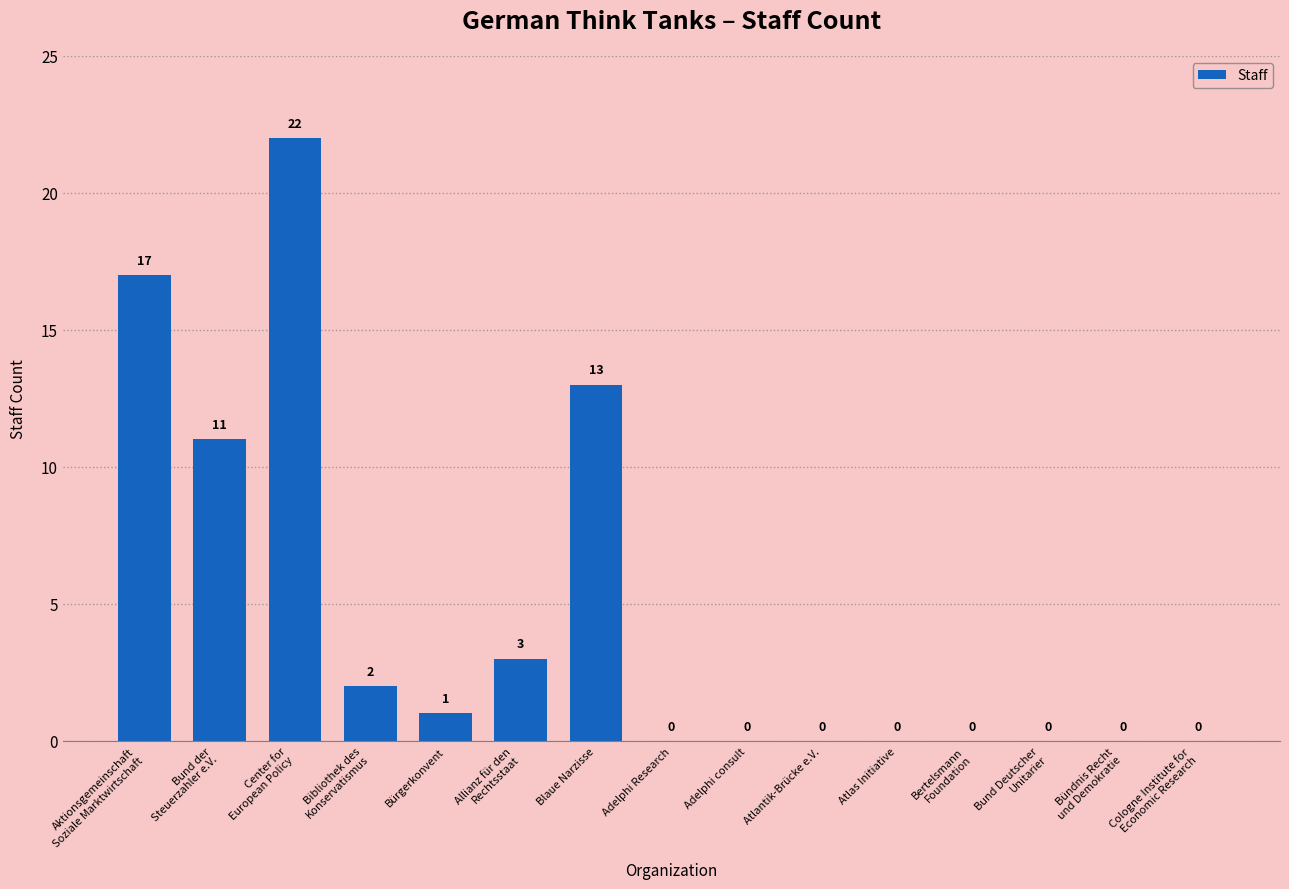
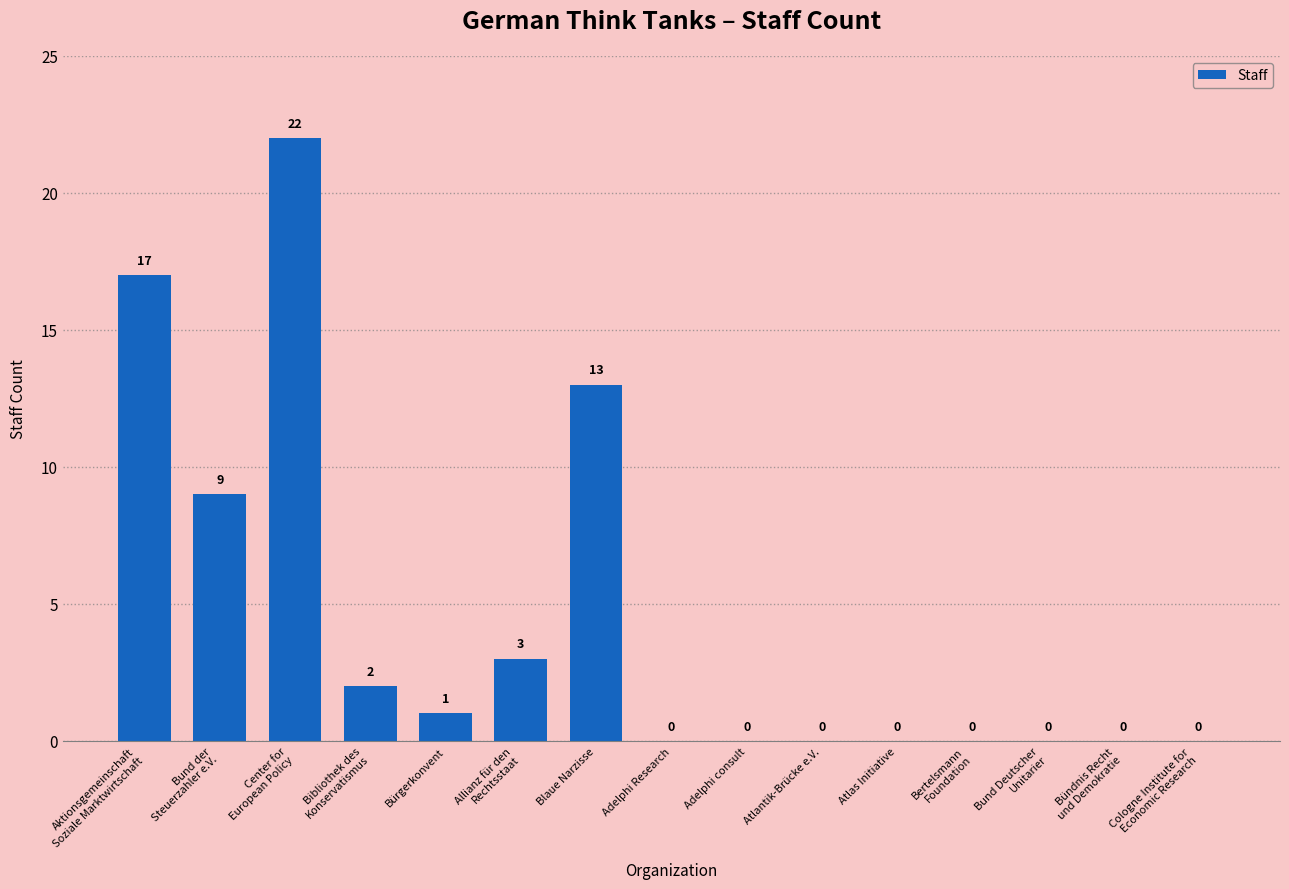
Bund der Steuerzahler e.V.: 11 -> 9
